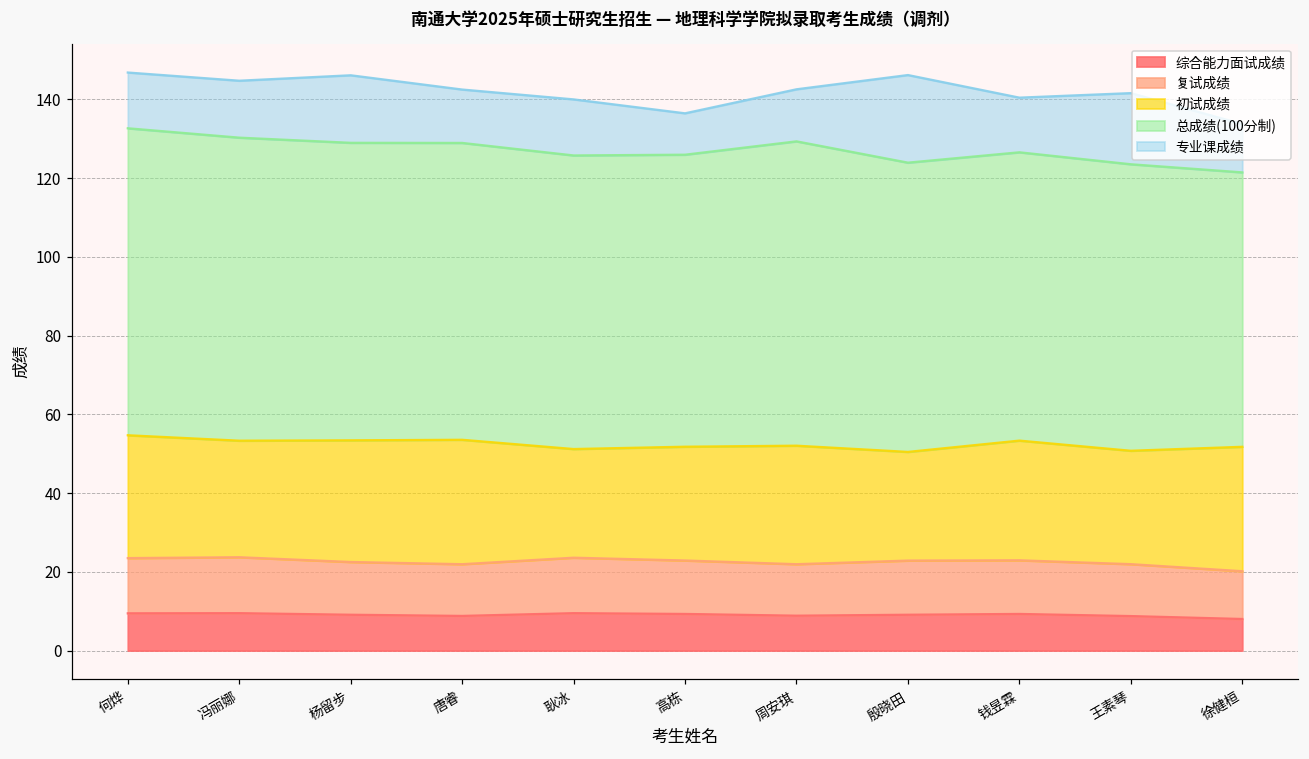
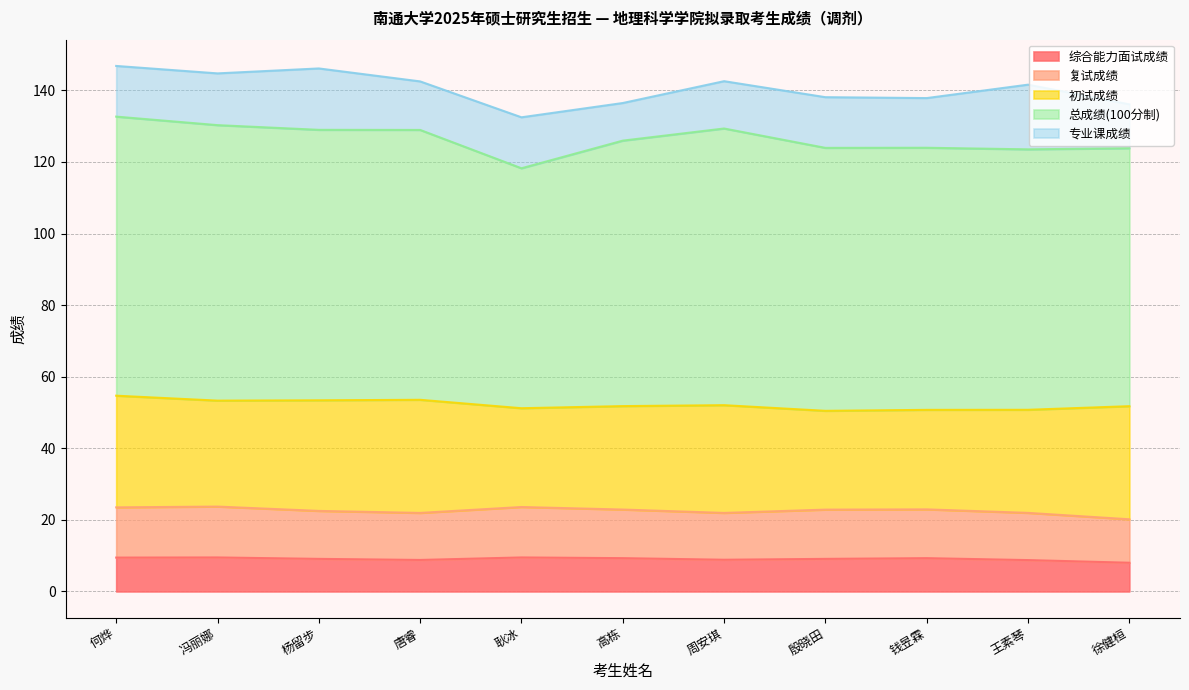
总成绩(100分制), 耿冰: 75 -> 67
专业课成绩, 殷晓田: 22 -> 14
初试成绩, 钱昱霖: 30 -> 28
总成绩(100分制), 徐健桓: 70 -> 72
